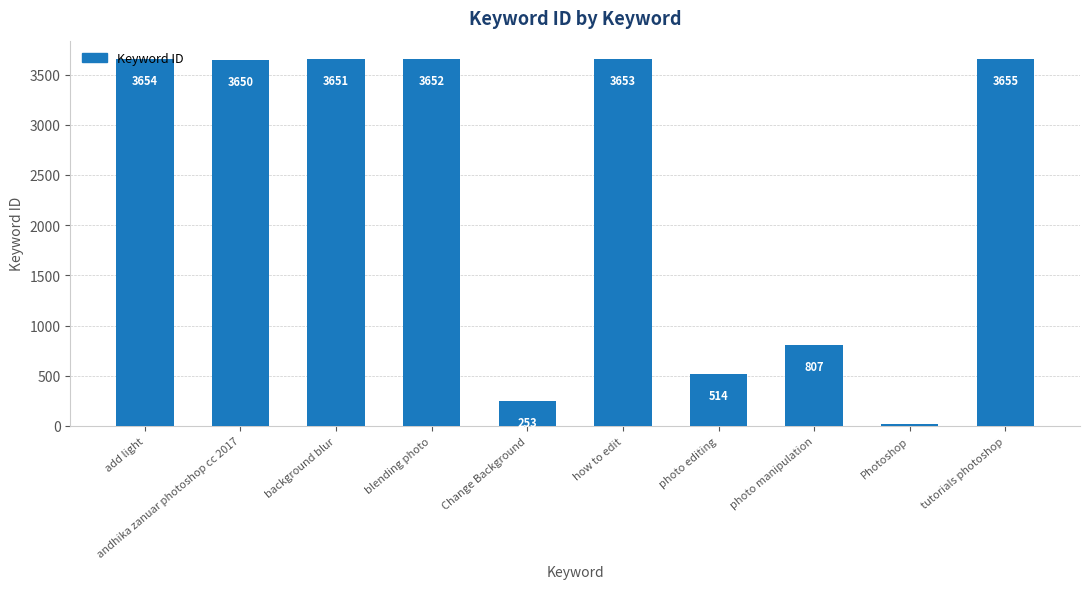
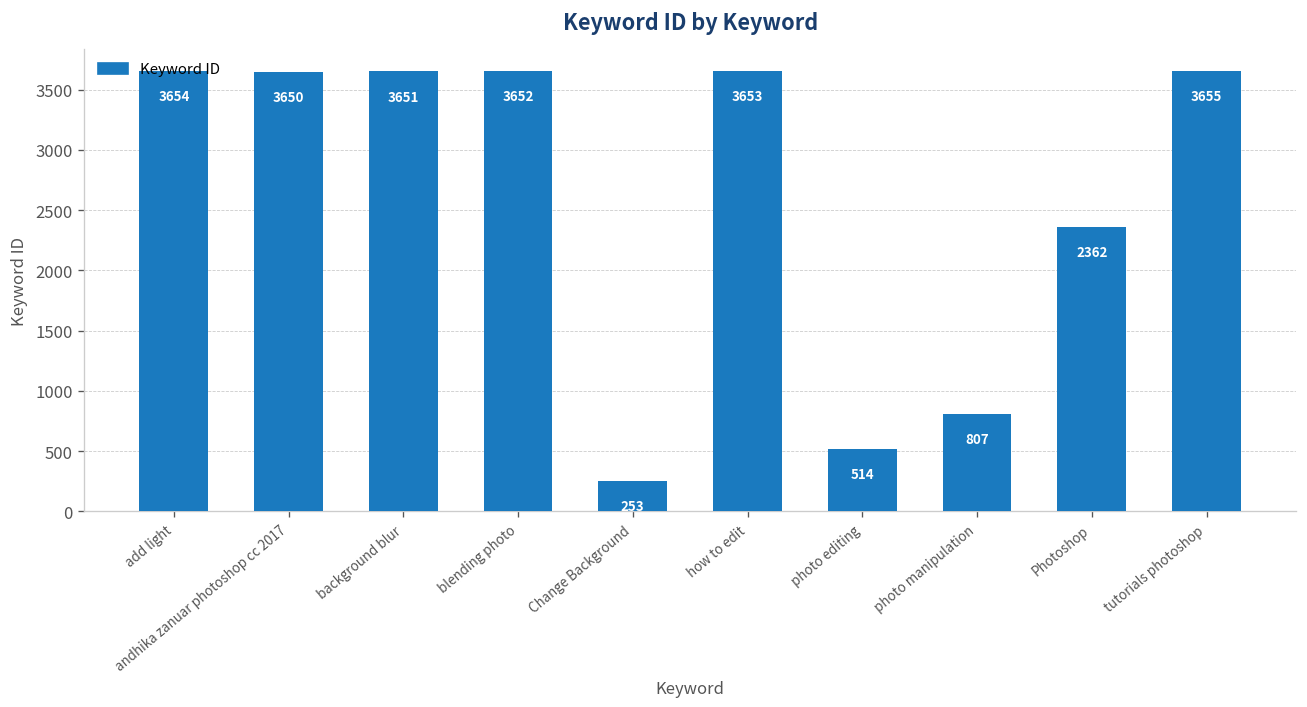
Photoshop: 20 -> 2360
